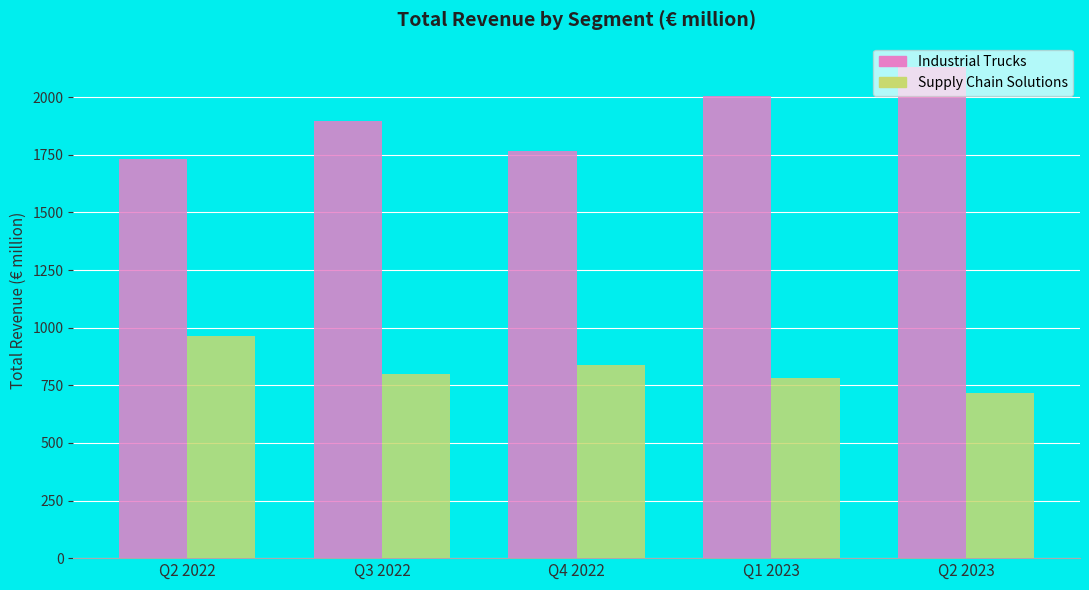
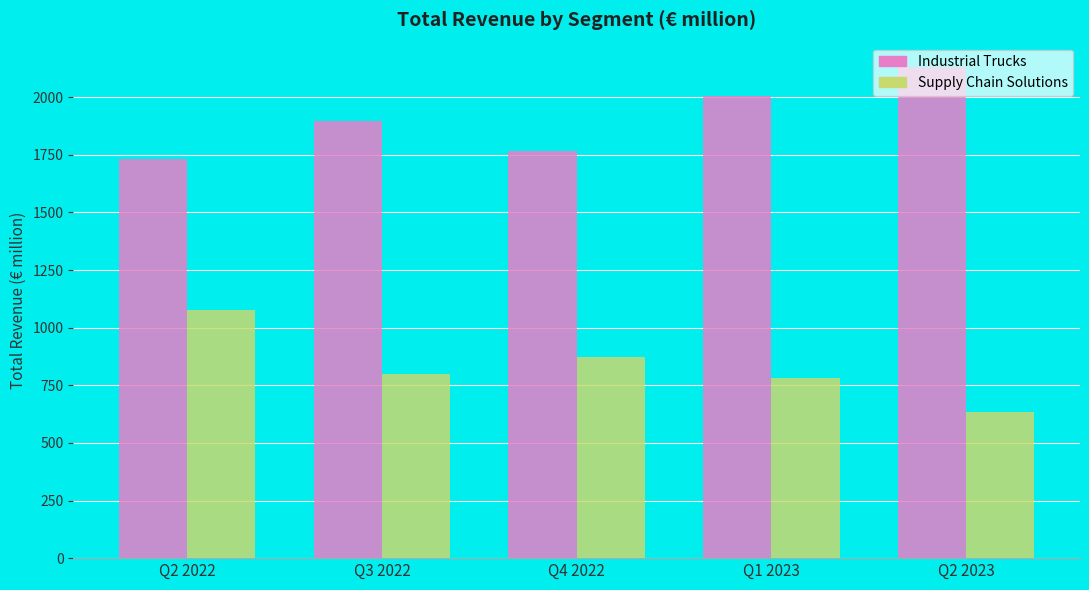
Supply Chain Solutions, Q2 2022: 960 -> 1080
Supply Chain Solutions, Q4 2022: 840 -> 870
Supply Chain Solutions, Q2 2023: 710 -> 630
